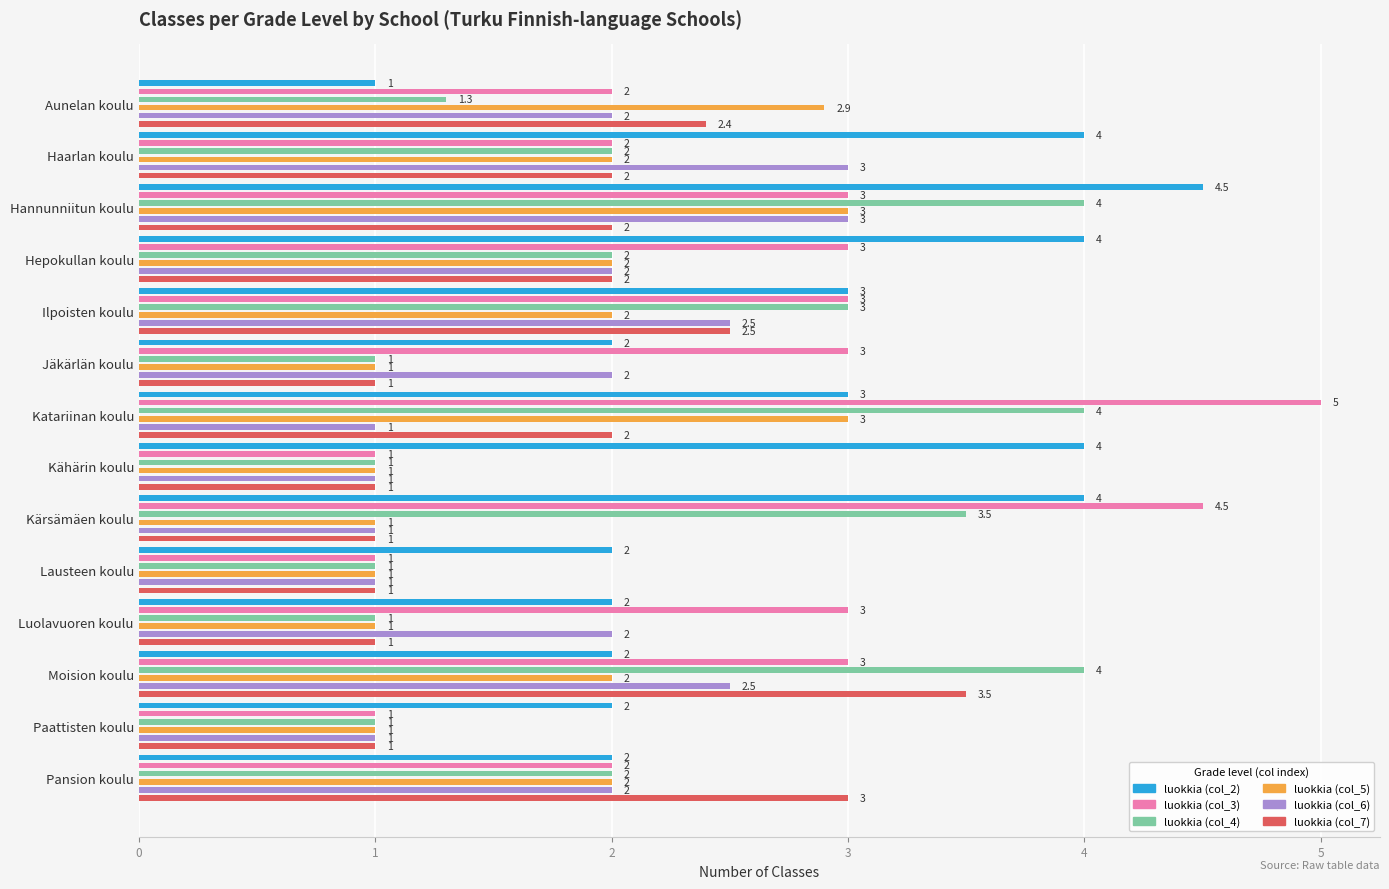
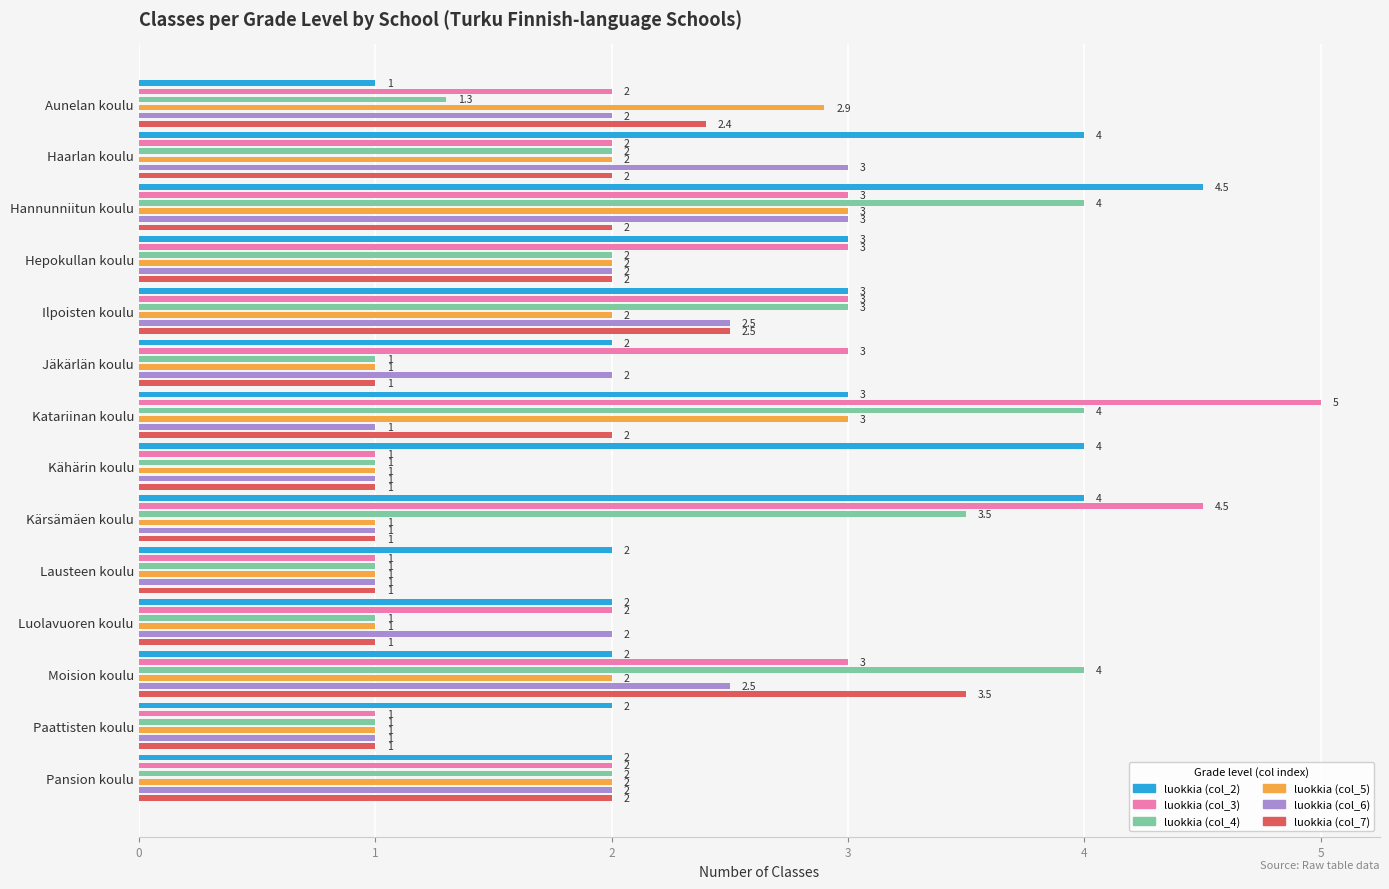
luokkia (col_2), Hepokullan koulu: 4 -> 3
luokkia (col_3), Luolavuoren koulu: 3 -> 2
luokkia (col_7), Pansion koulu: 3 -> 2
